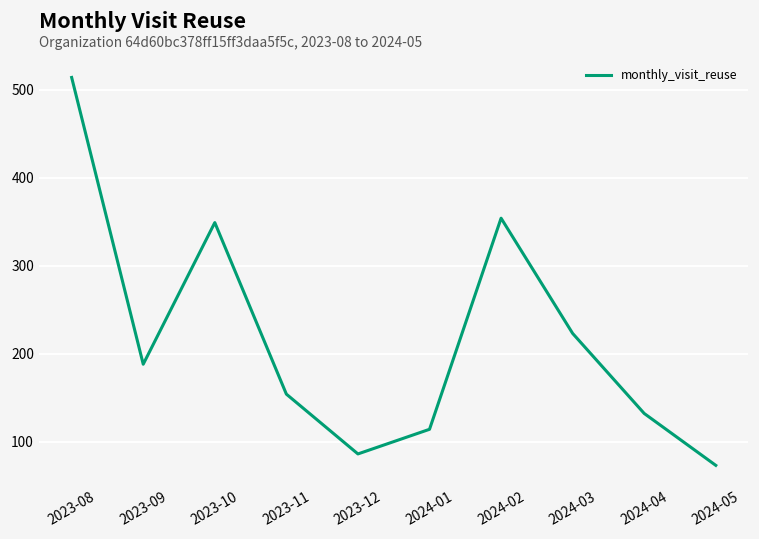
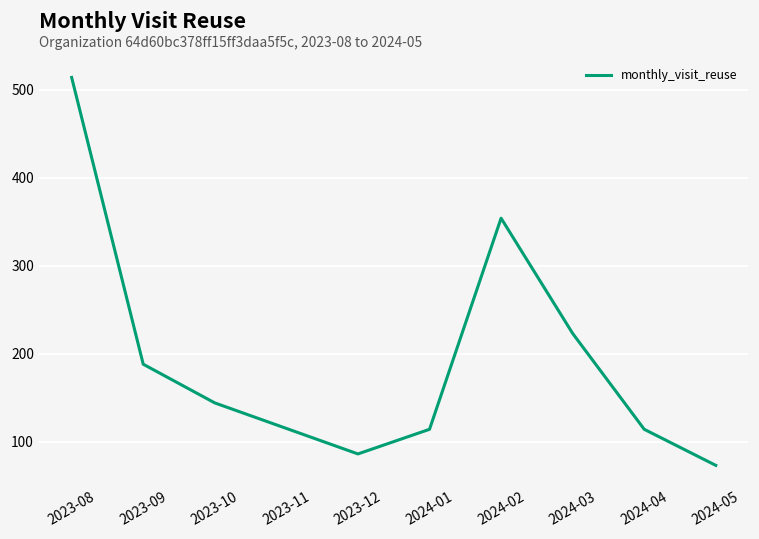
2023-10: 350 -> 140
2023-11: 150 -> 120
2024-04: 130 -> 110
